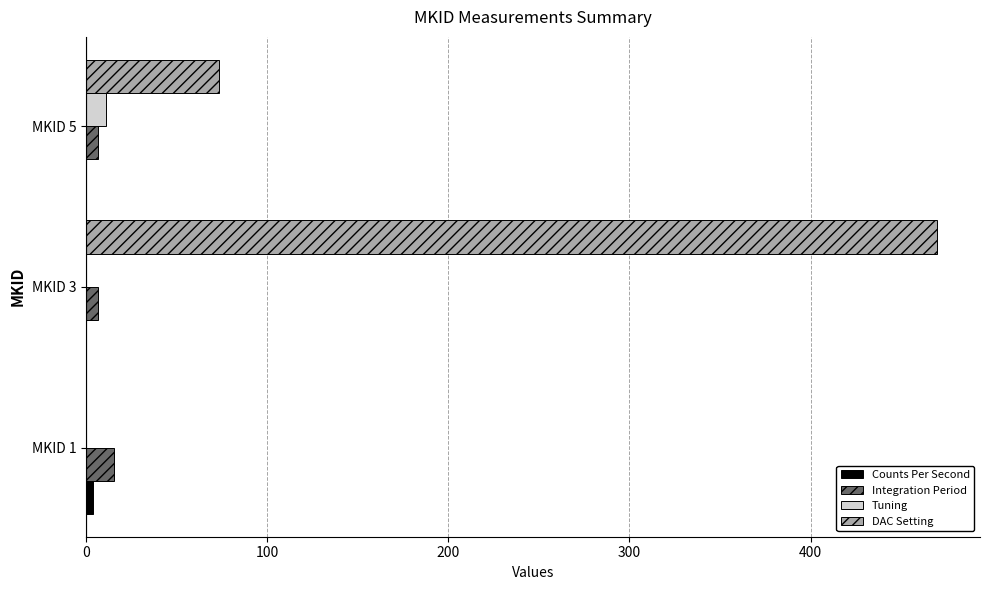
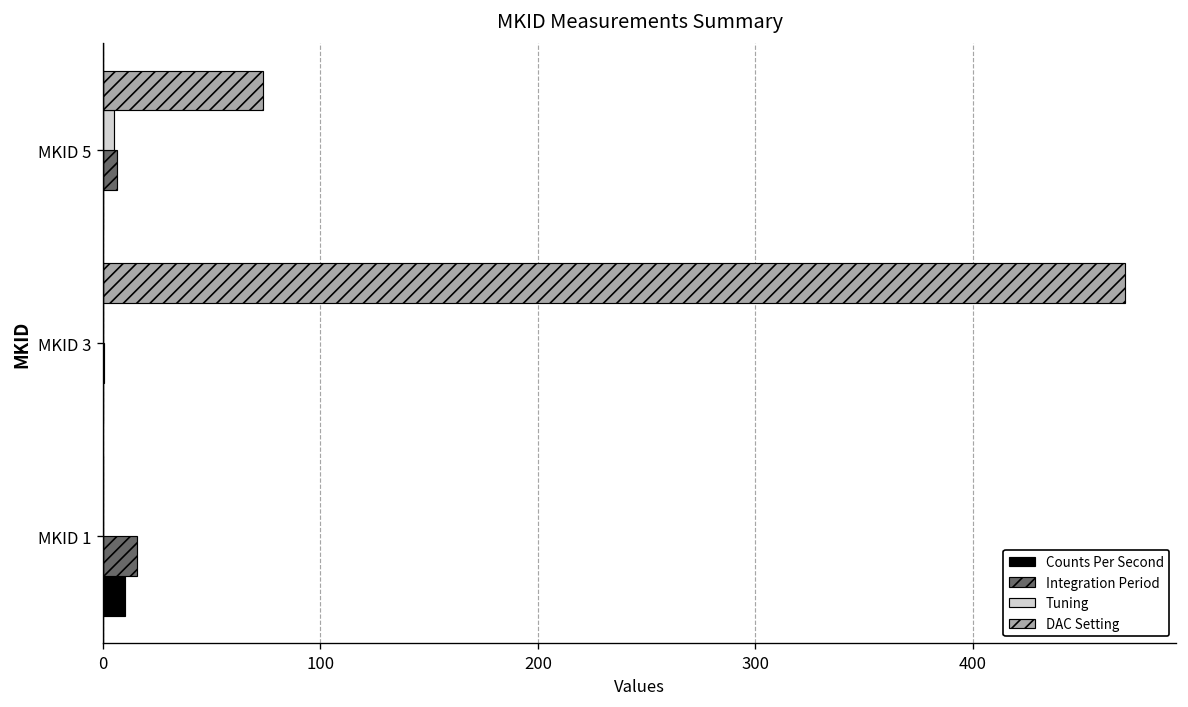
Tuning, MKID 5: 11 -> 5
Integration Period, MKID 3: 6 -> 0
Counts Per Second, MKID 1: 4 -> 10
